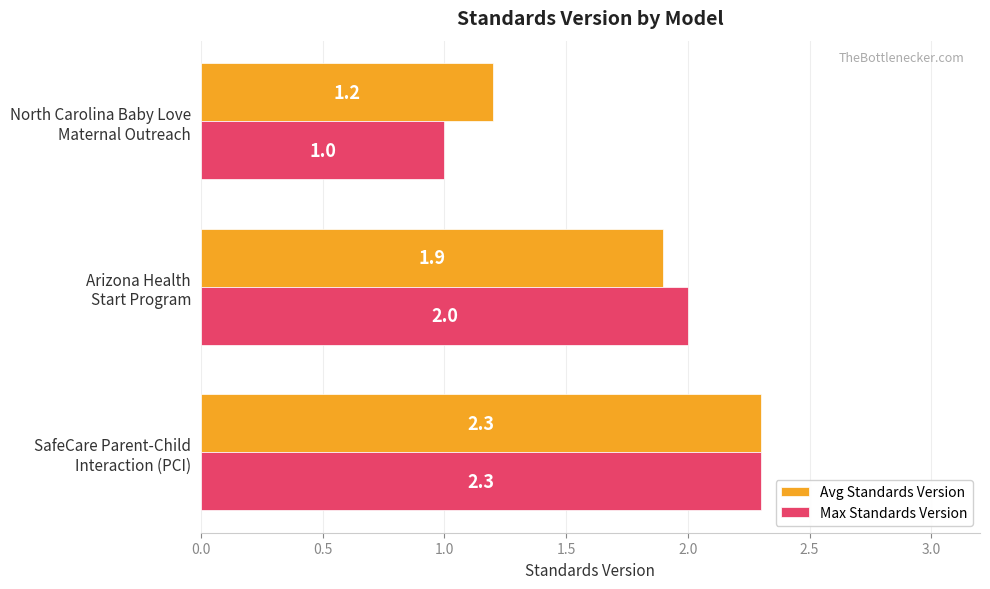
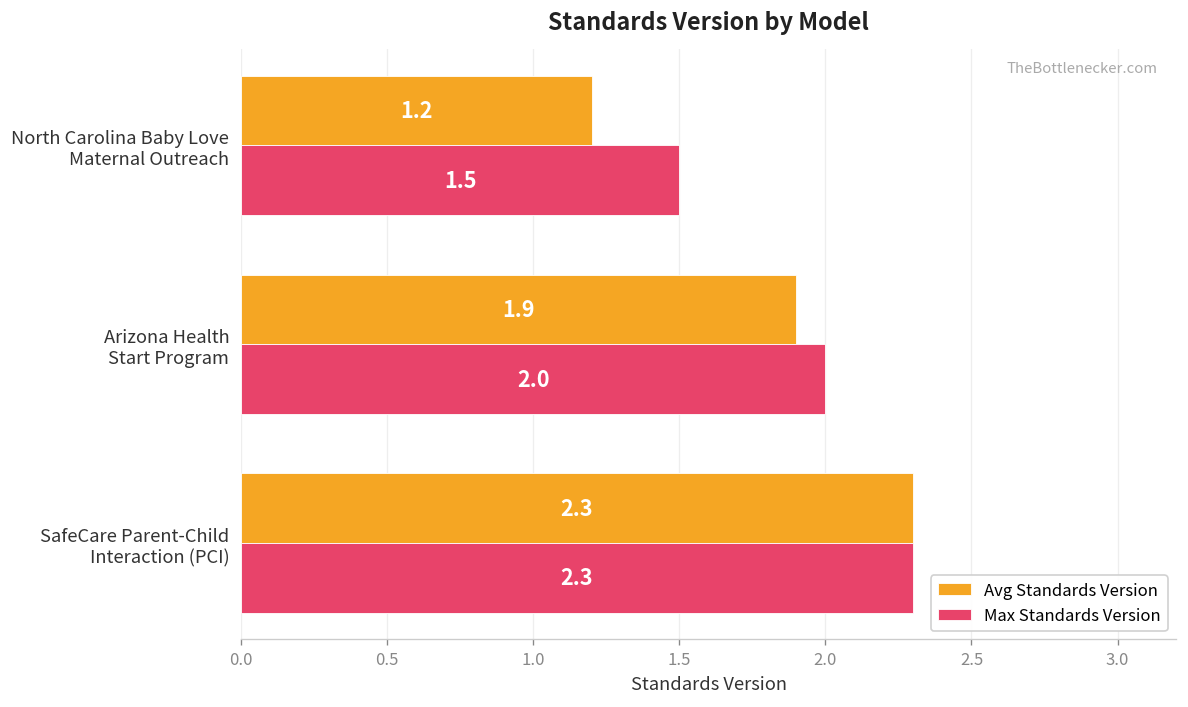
Max Standards Version, North Carolina Baby Love Maternal Outreach: 1.0 -> 1.5
